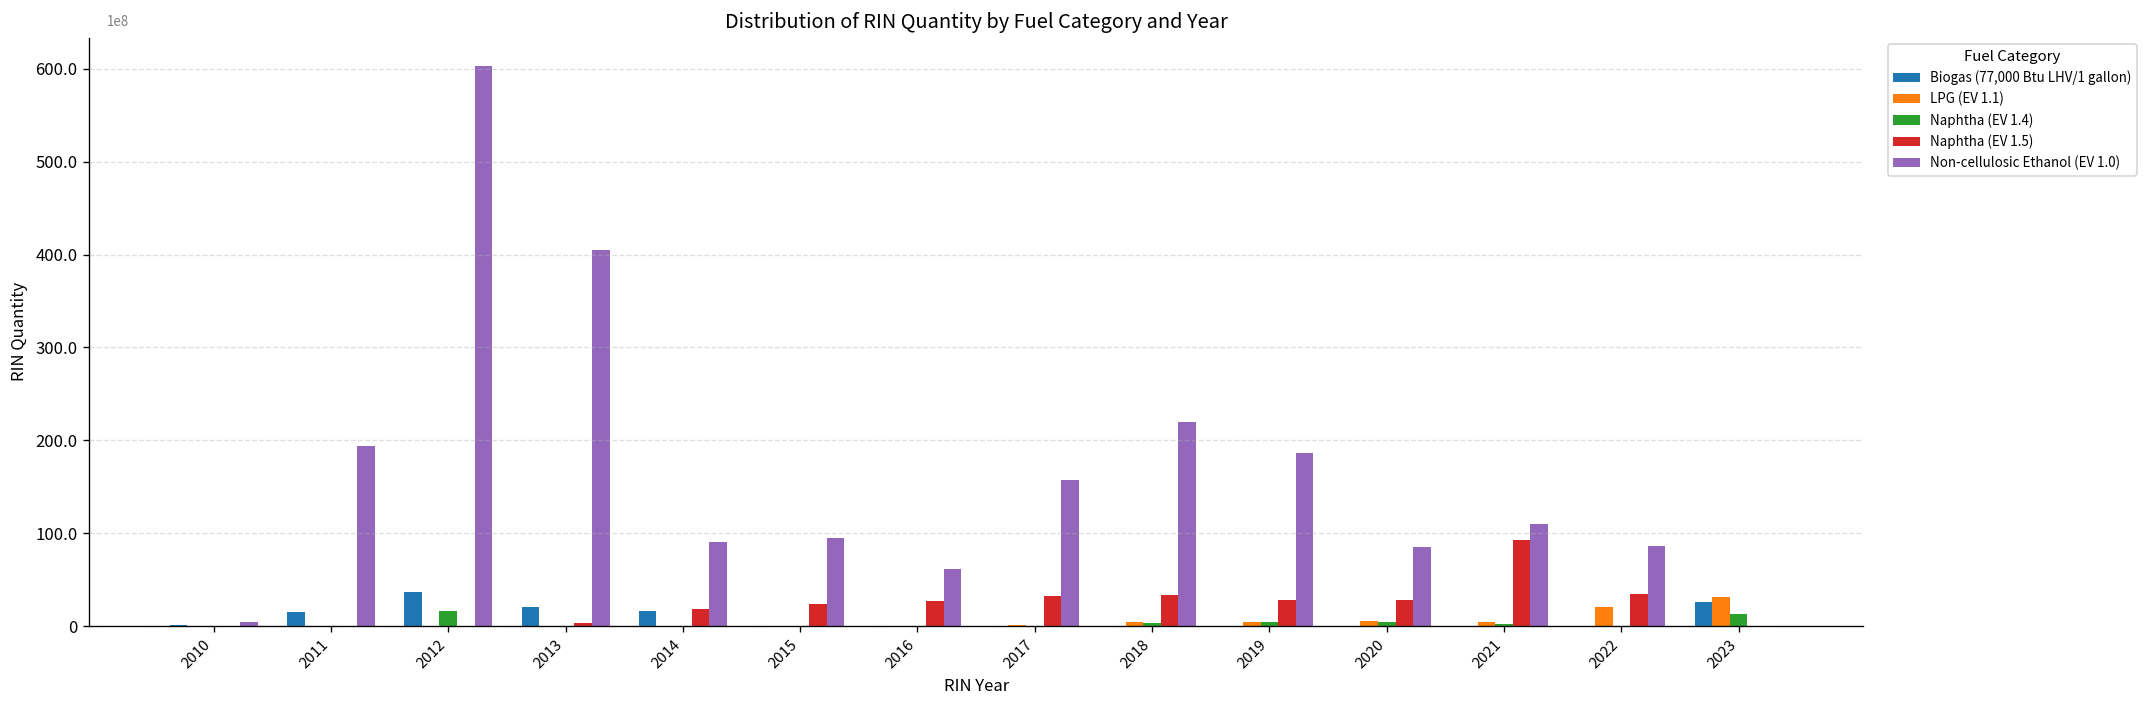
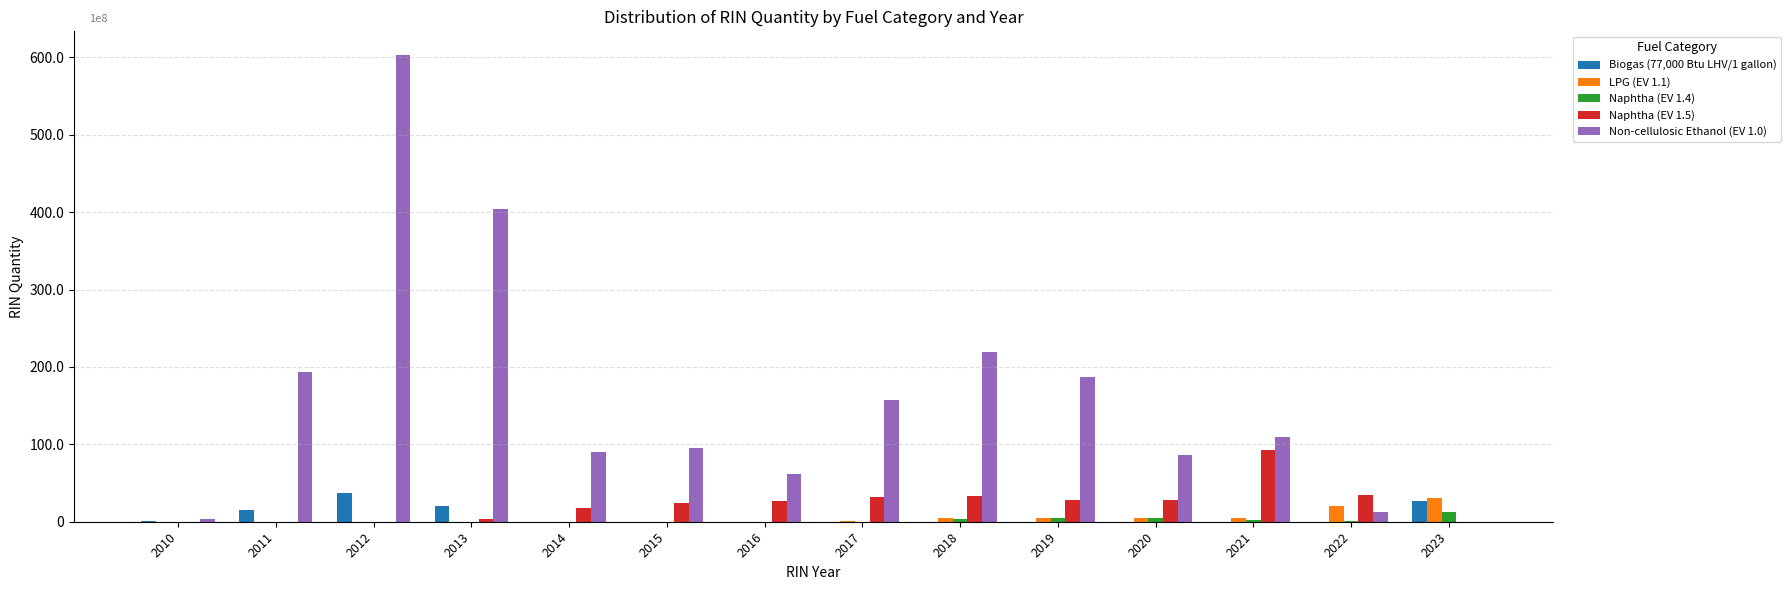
Naphtha (EV 1.4), 2012: 20 -> 0
Biogas (77,000 Btu LHV/1 gallon), 2014: 20 -> 0
Non-cellulosic Ethanol (EV 1.0), 2022: 90 -> 10
